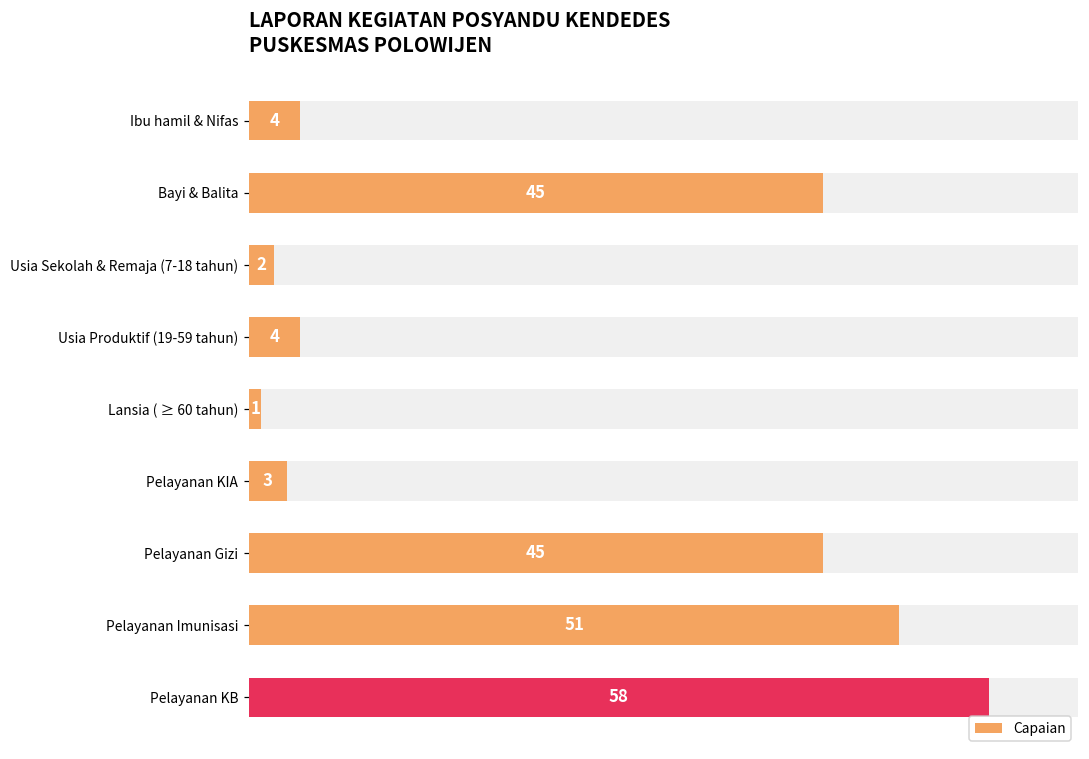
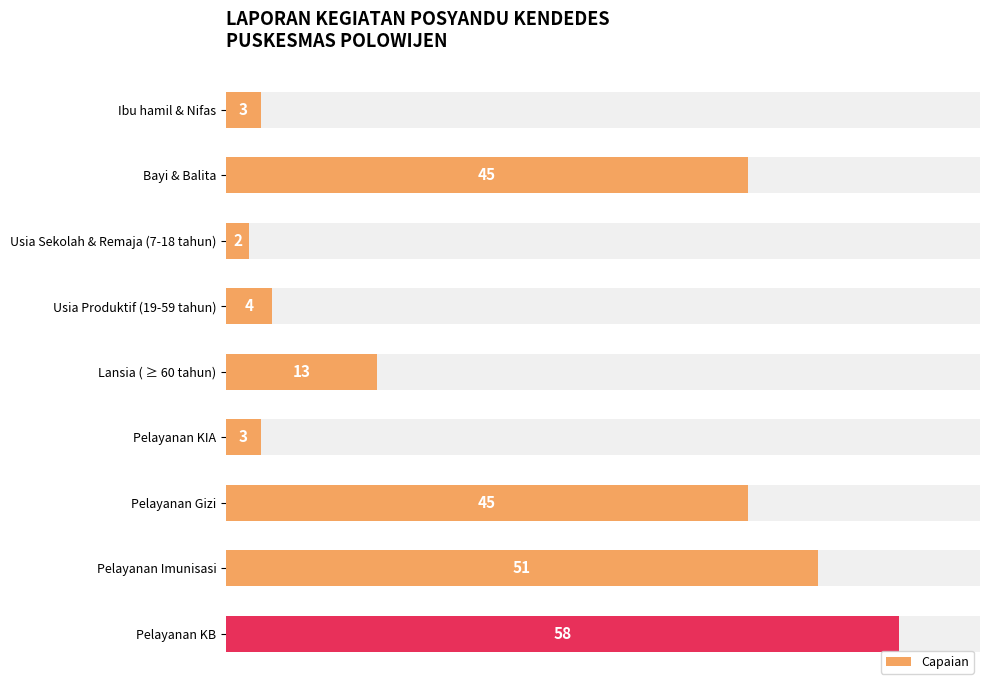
Capaian, Ibu hamil & Nifas: 4 -> 3
Capaian, Lansia ( ≥ 60 tahun): 1 -> 13
